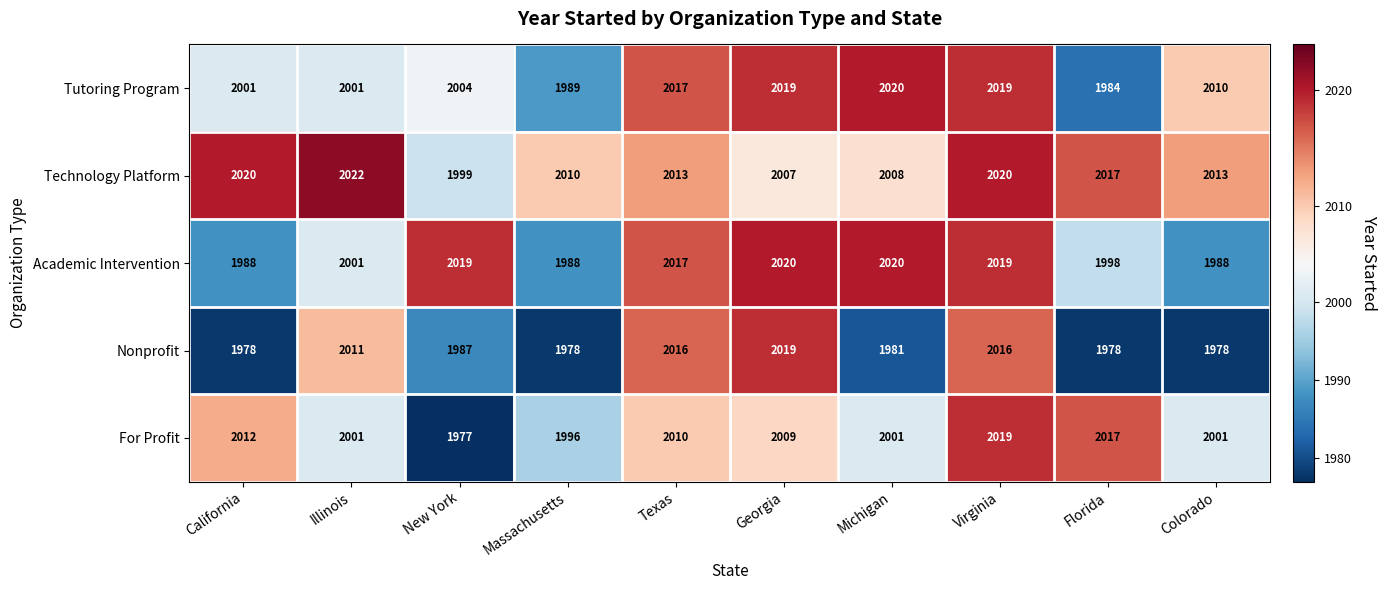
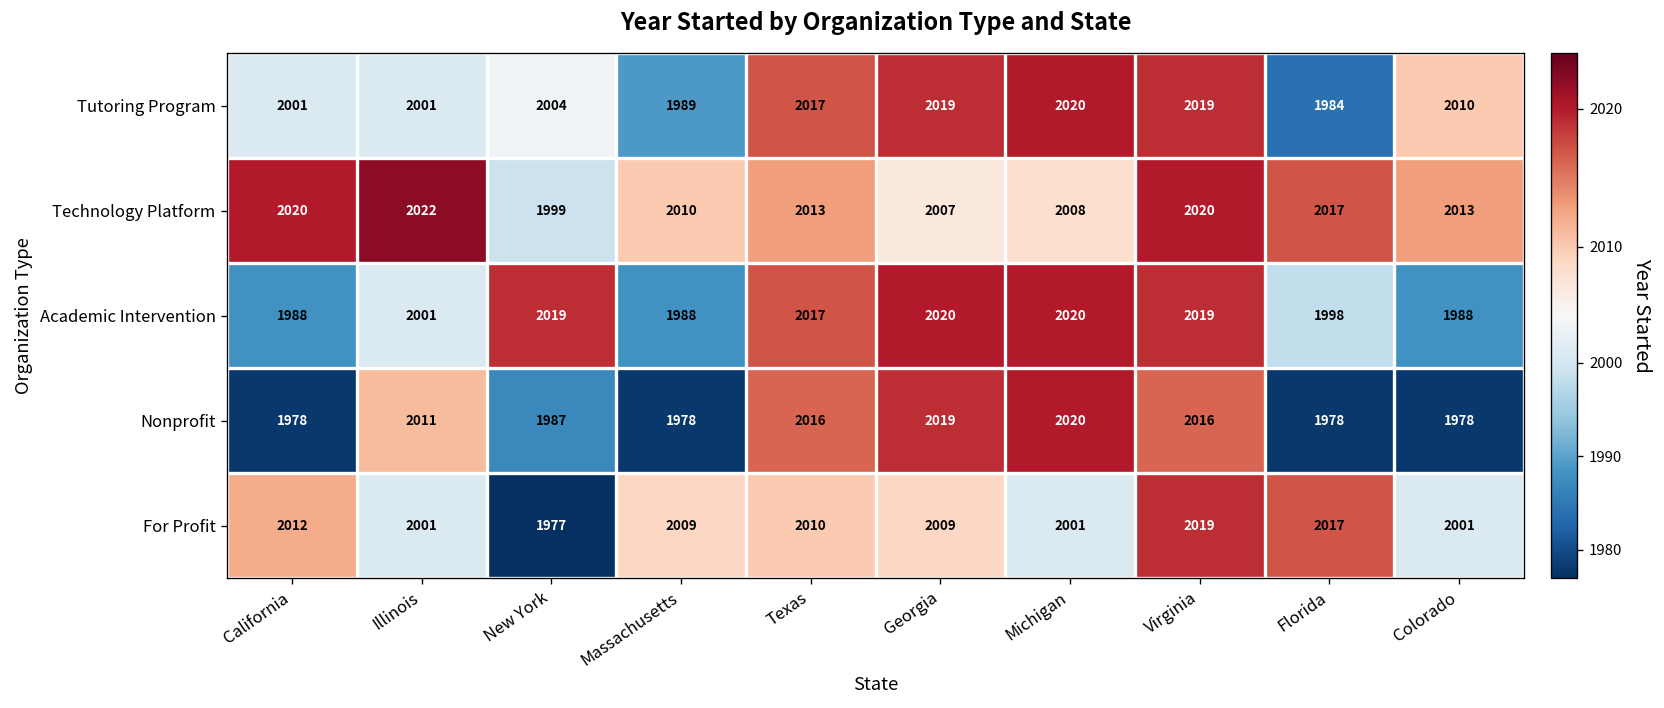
Nonprofit, Michigan: 1981 -> 2020
For Profit, Massachusetts: 1996 -> 2009
